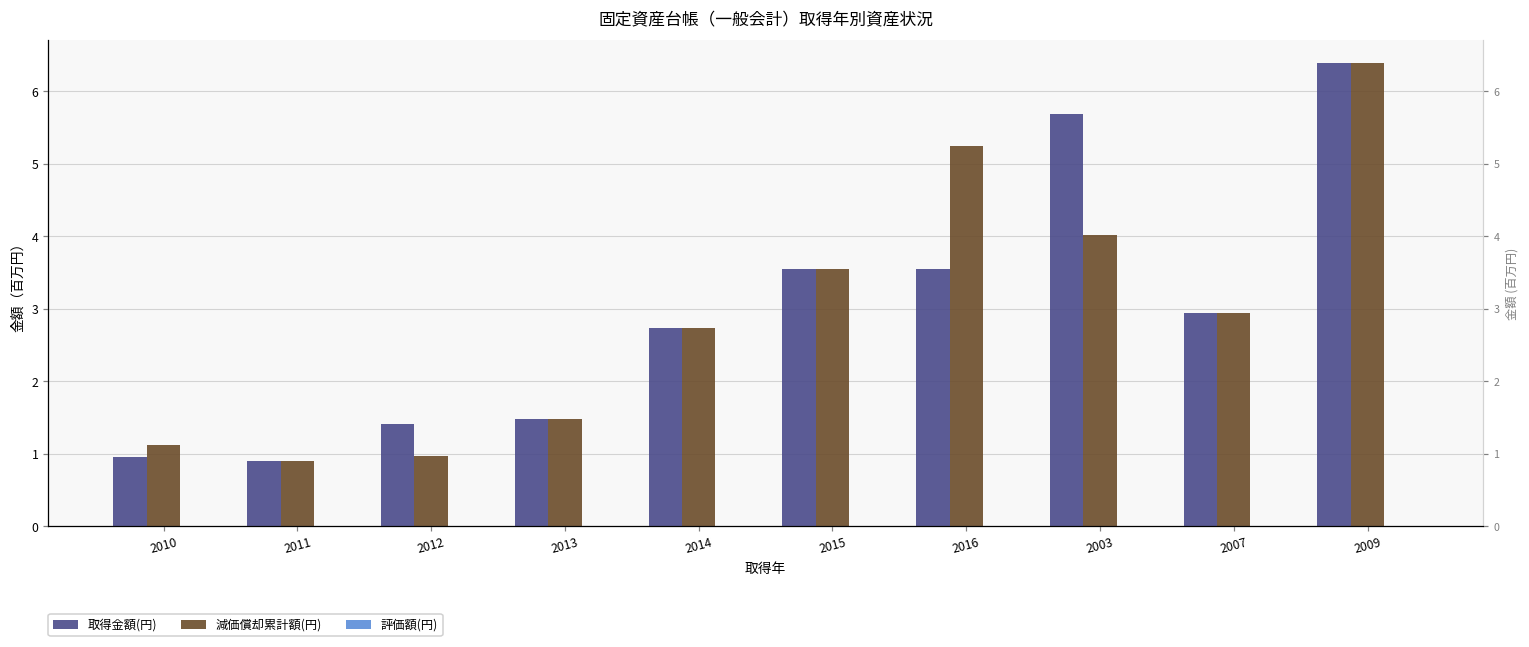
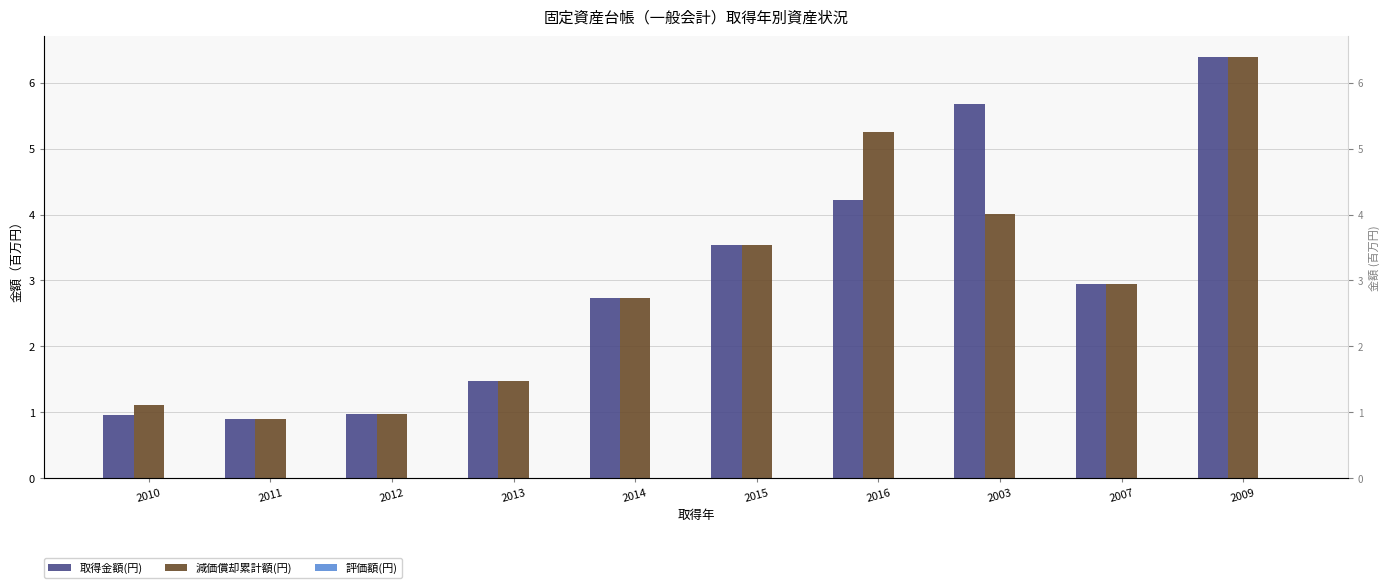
取得金額(円), 2012: 1.4 -> 1.0
取得金額(円), 2016: 3.5 -> 4.2
